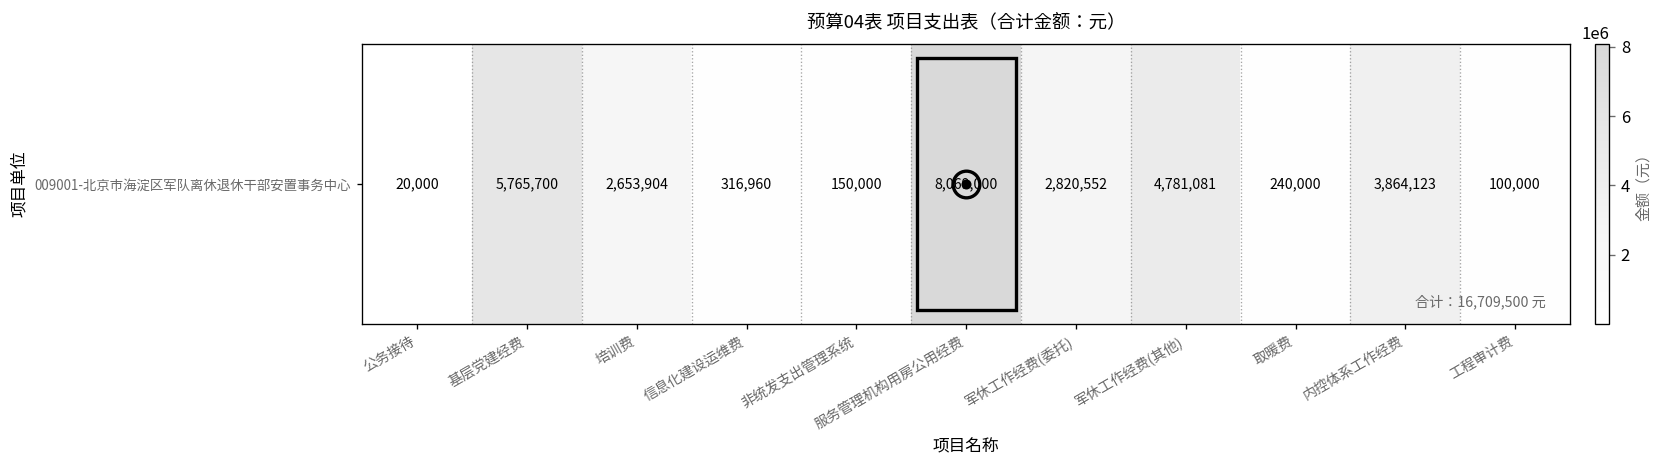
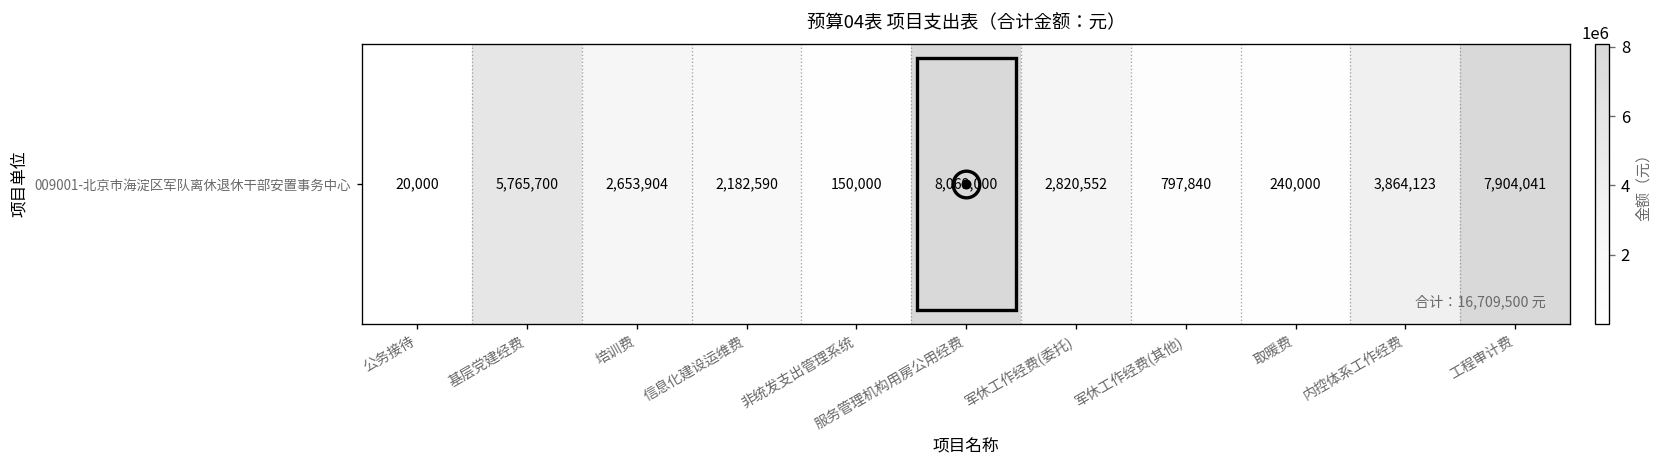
009001-北京市海淀区军队离休退休干部安置事务中心, 信息化建设运维费: 316,960 -> 2,182,590
009001-北京市海淀区军队离休退休干部安置事务中心, 军休工作经费(其他): 4,781,081 -> 797,840
009001-北京市海淀区军队离休退休干部安置事务中心, 工程审计费: 100,000 -> 7,904,041
